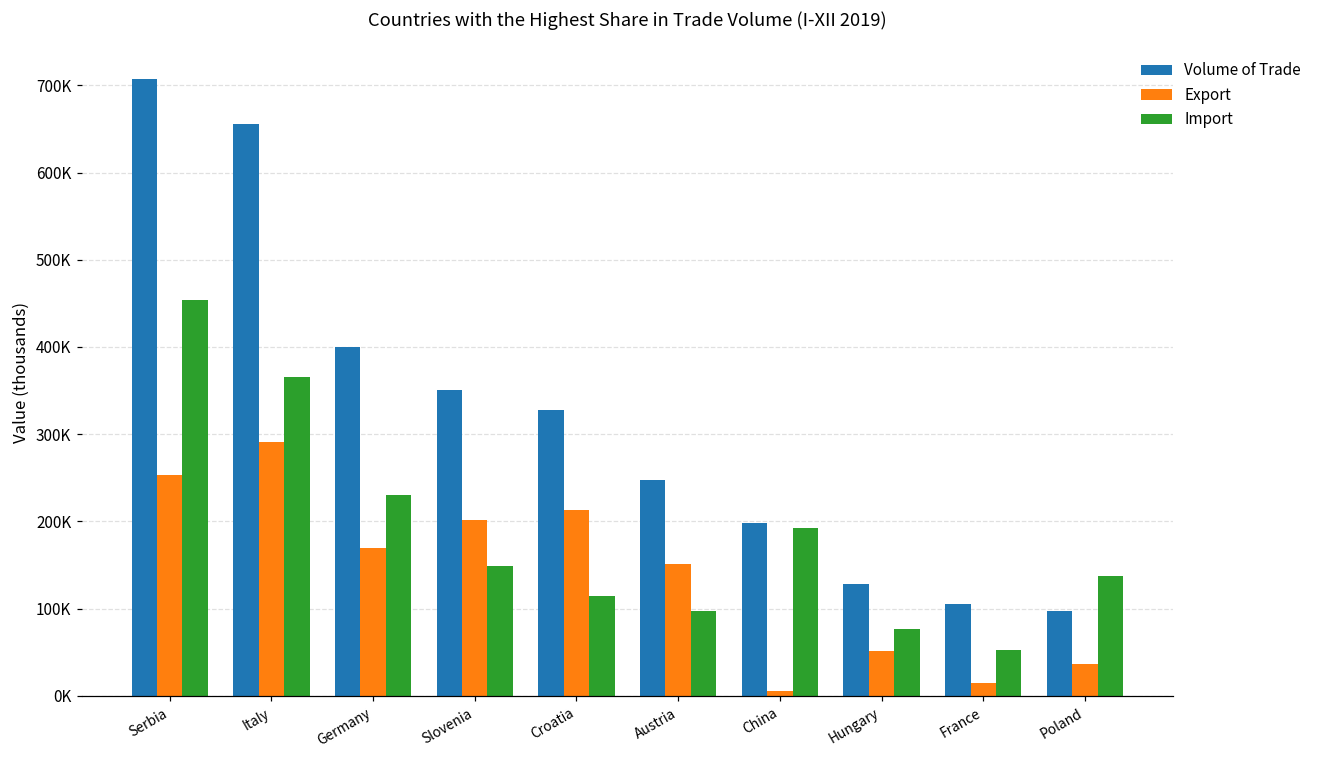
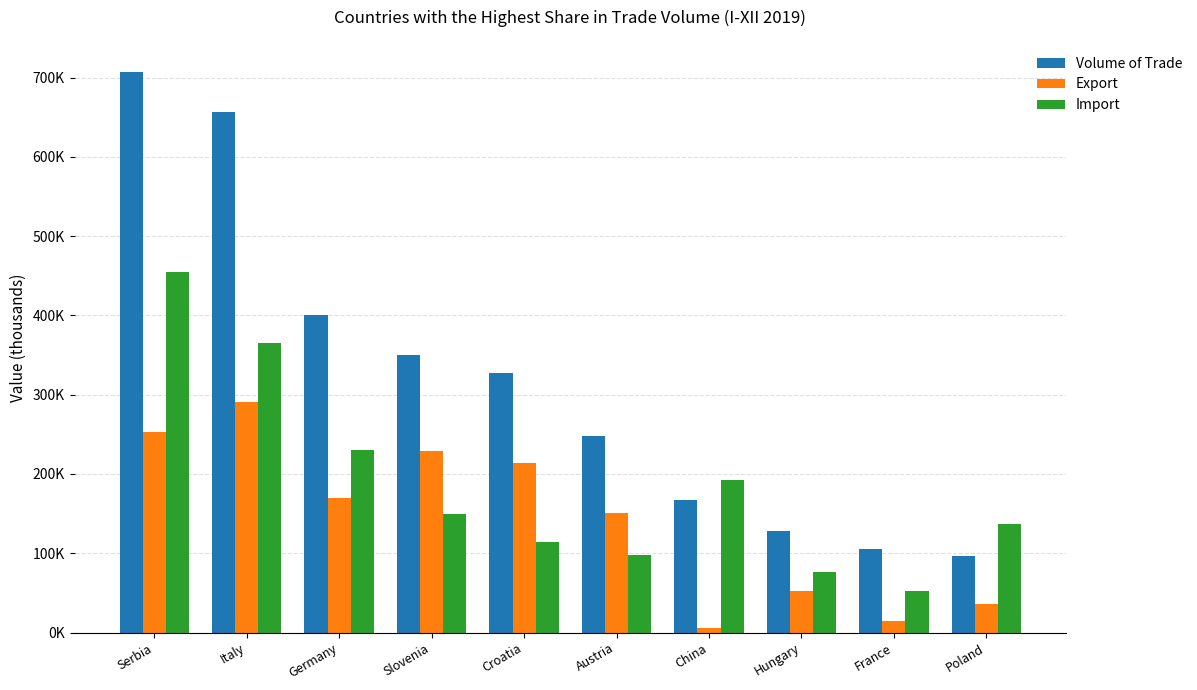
Export, Slovenia: 200000 -> 230000
Volume of Trade, China: 200000 -> 170000
